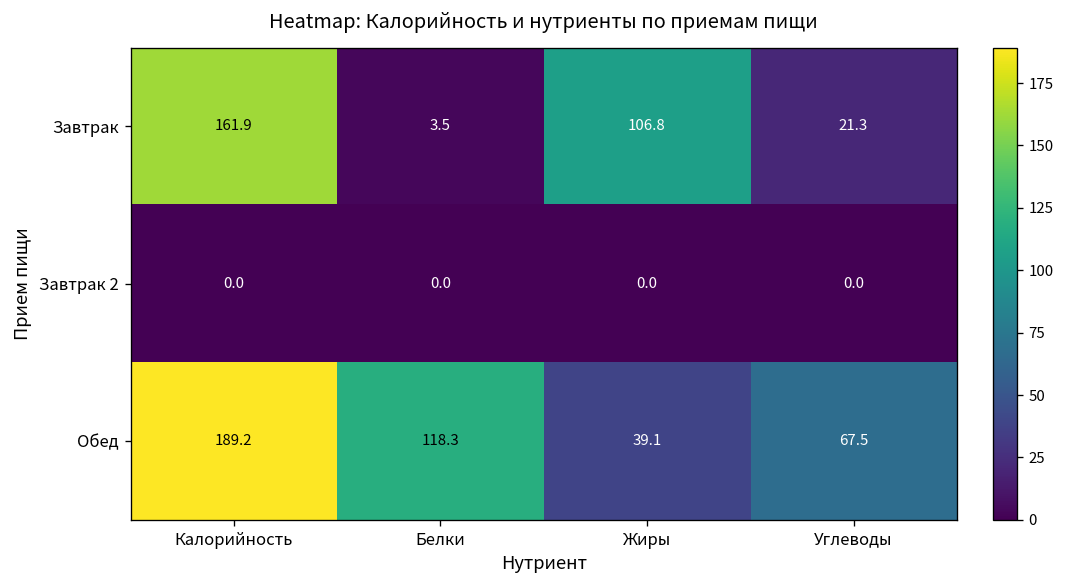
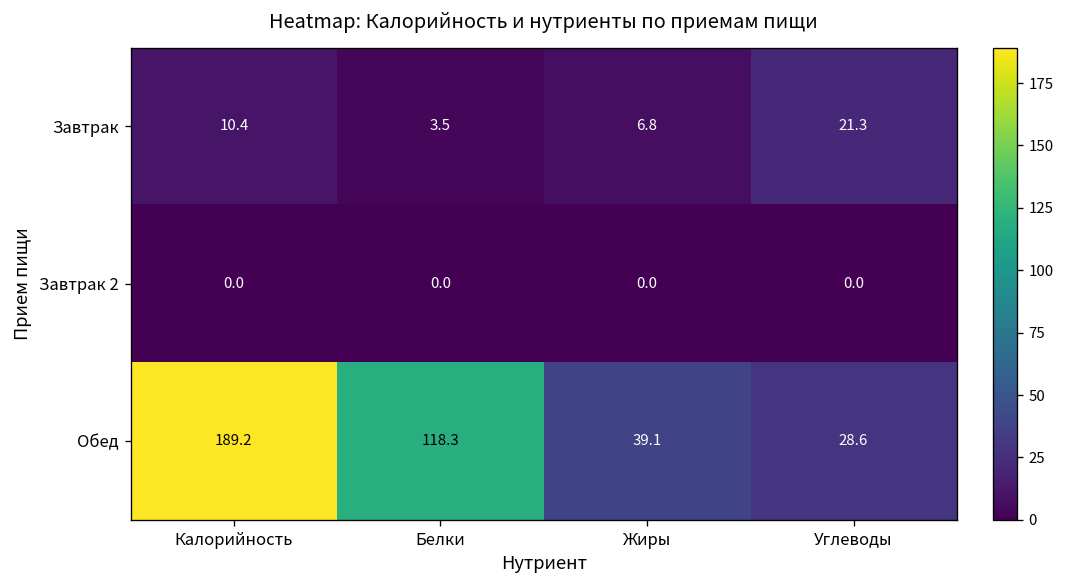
Завтрак, Калорийность: 161.9 -> 10.4
Завтрак, Жиры: 106.8 -> 6.8
Обед, Углеводы: 67.5 -> 28.6
